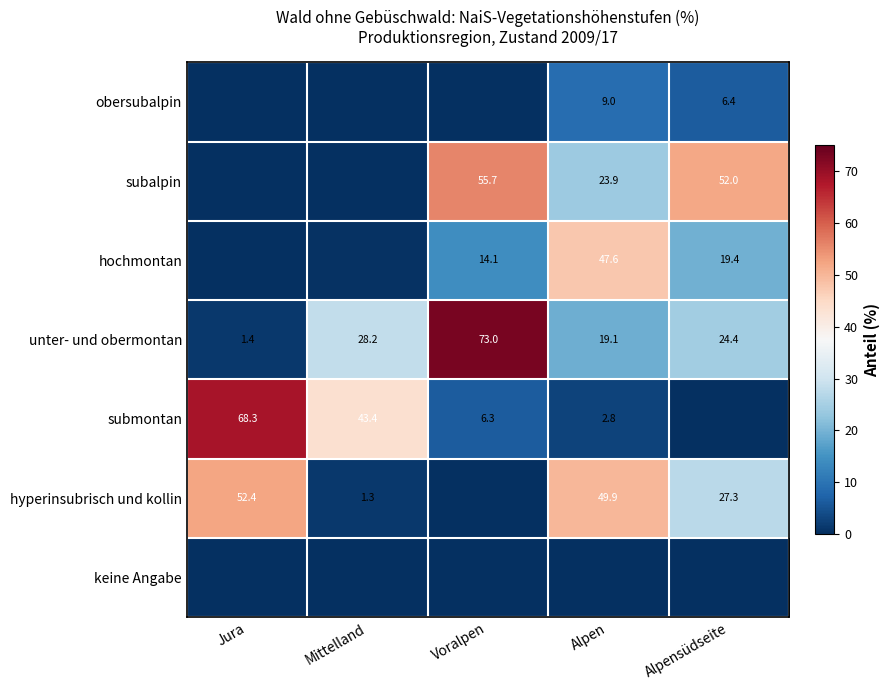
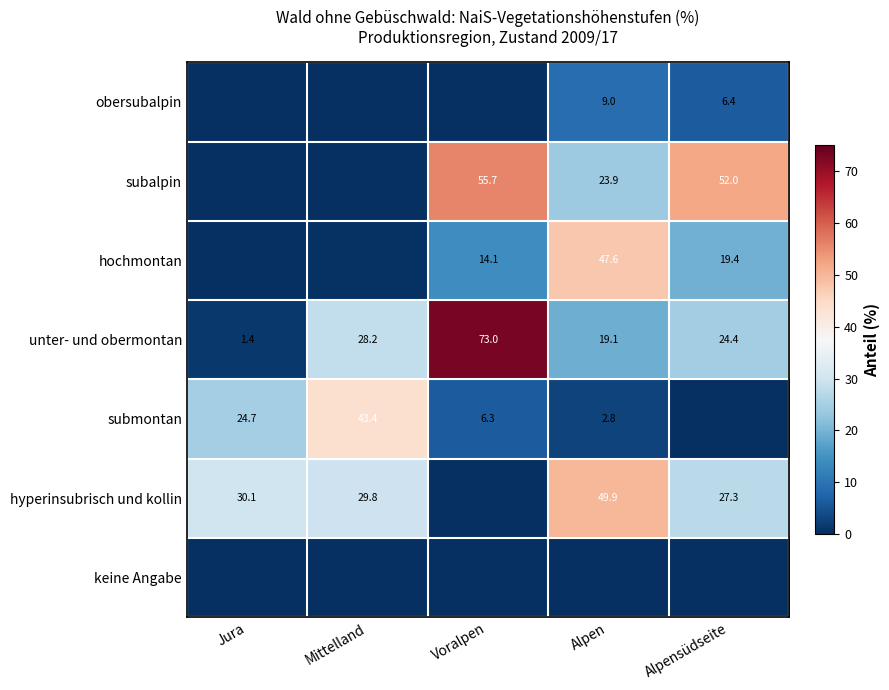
submontan, Jura: 68.3 -> 24.7
hyperinsubrisch und kollin, Jura: 52.4 -> 30.1
hyperinsubrisch und kollin, Mittelland: 1.3 -> 29.8
